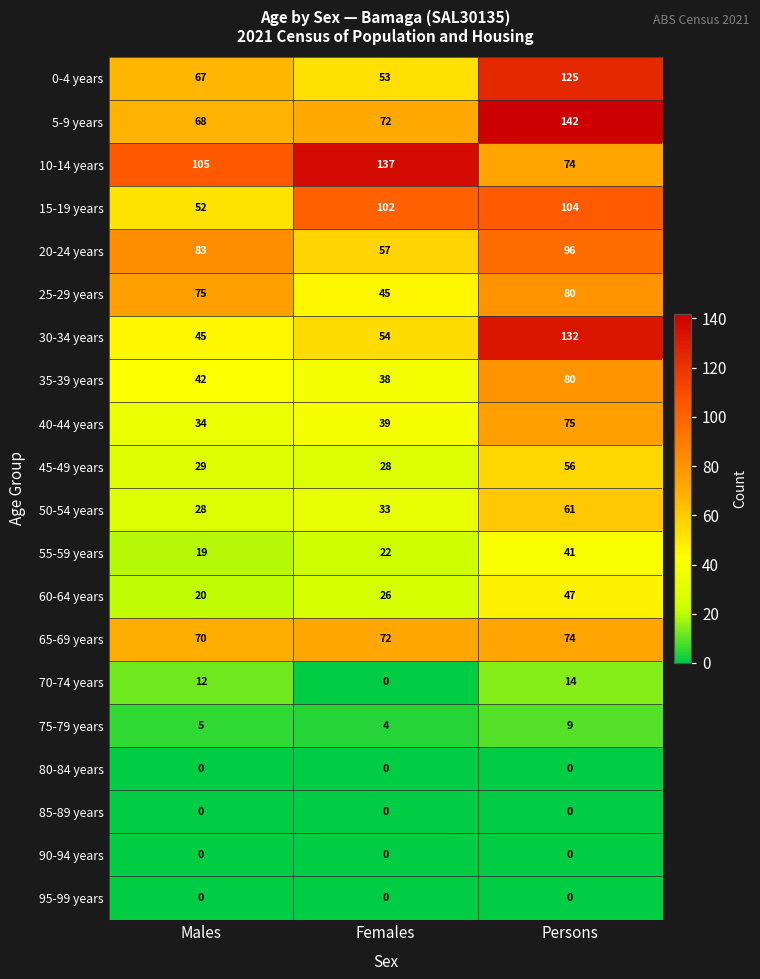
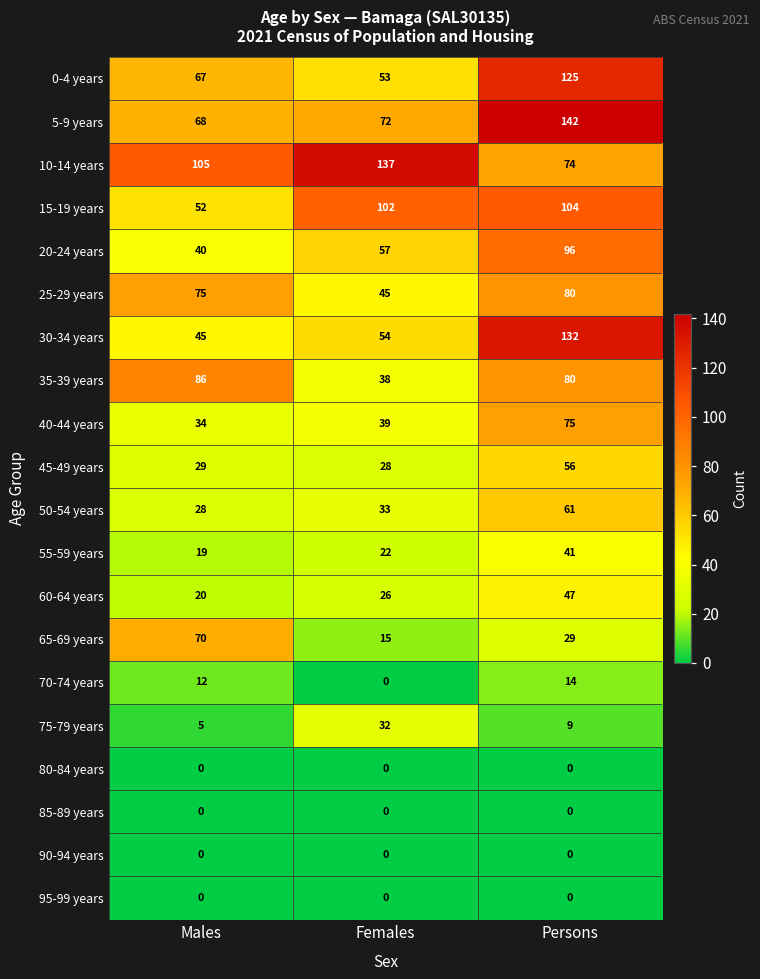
20-24 years, Males: 83 -> 40
35-39 years, Males: 42 -> 86
65-69 years, Females: 72 -> 15
65-69 years, Persons: 74 -> 29
75-79 years, Females: 4 -> 32
